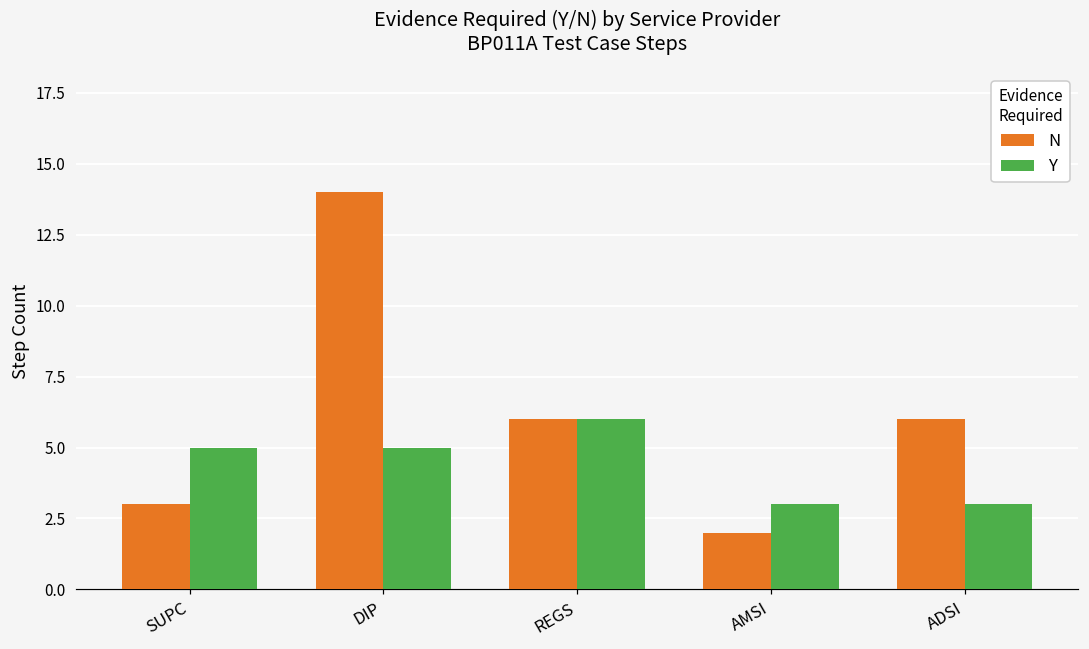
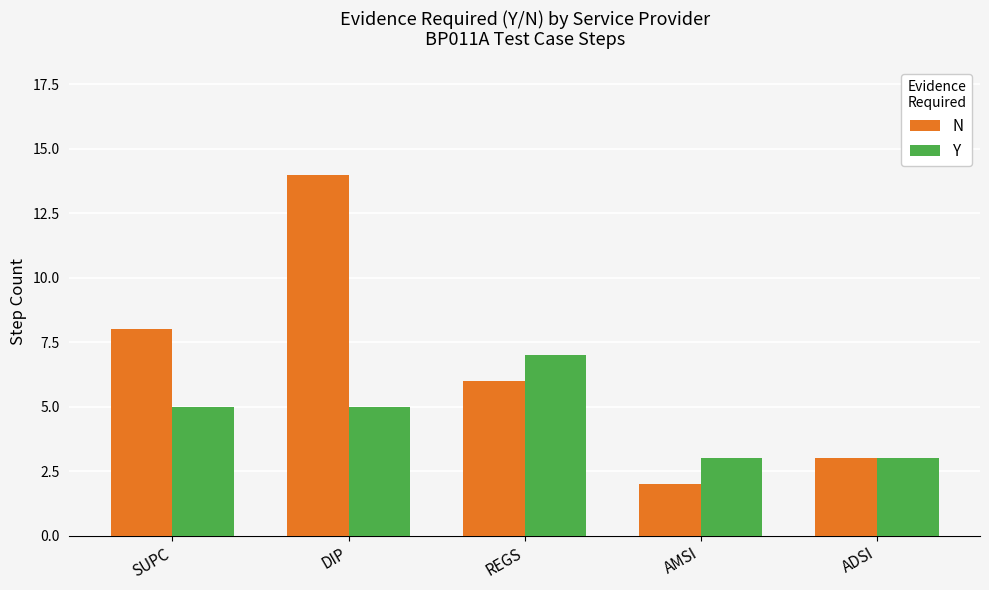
N, SUPC: 3 -> 8
Y, REGS: 6 -> 7
N, ADSI: 6 -> 3
